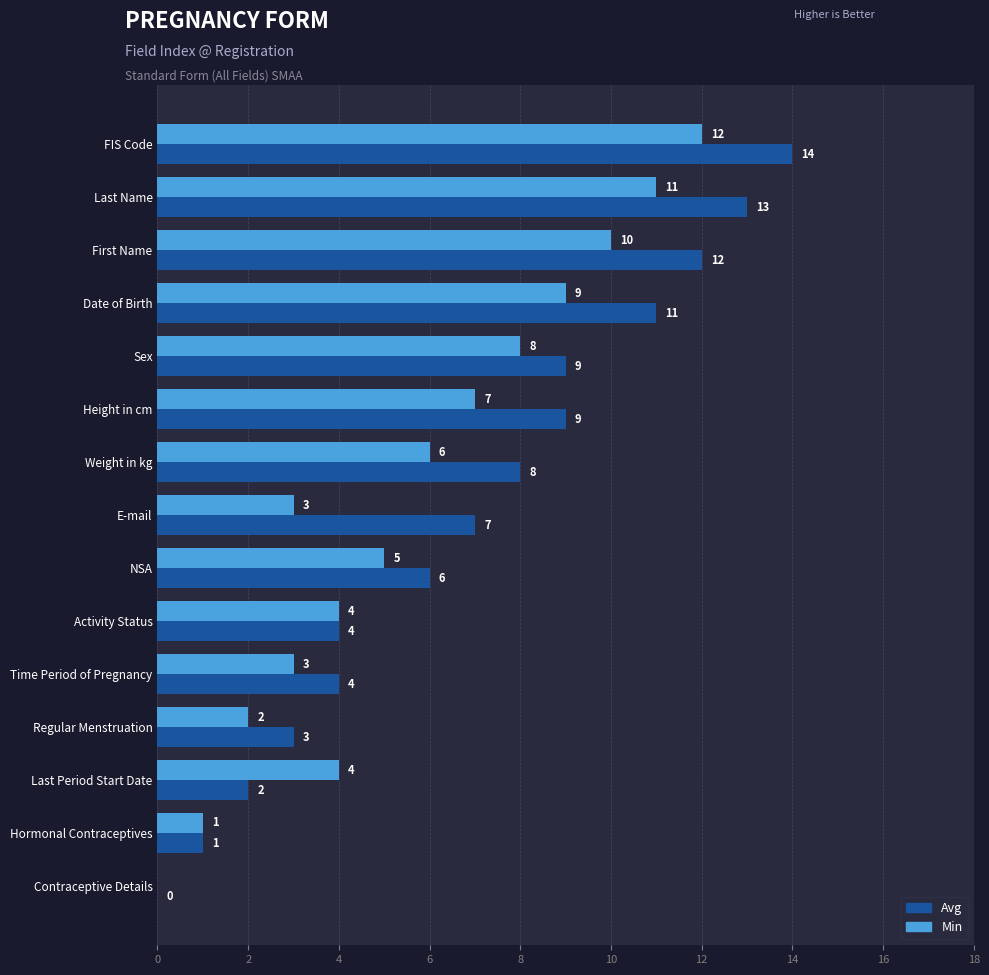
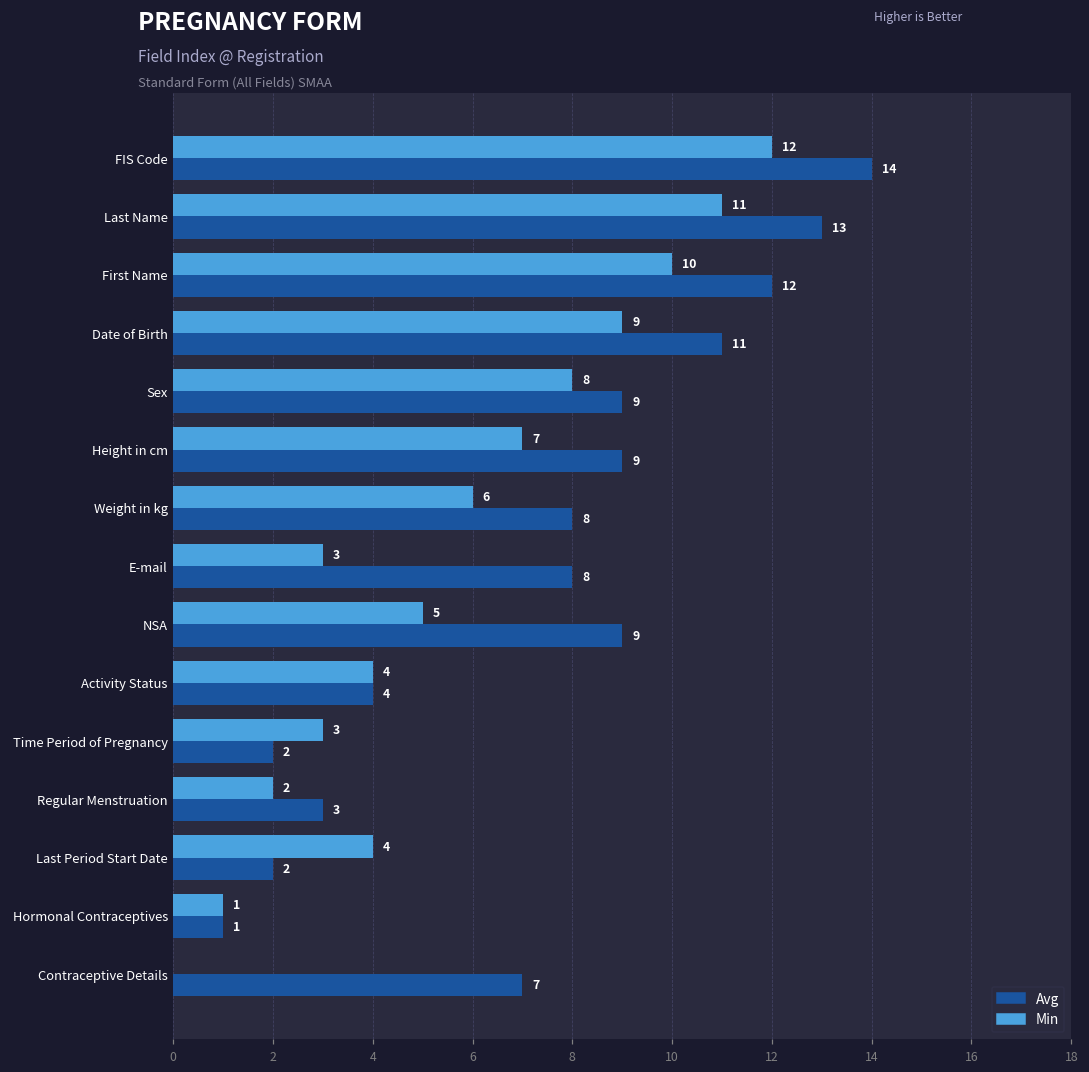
Avg, E-mail: 7 -> 8
Avg, NSA: 6 -> 9
Avg, Time Period of Pregnancy: 4 -> 2
Avg, Contraceptive Details: 0 -> 7
